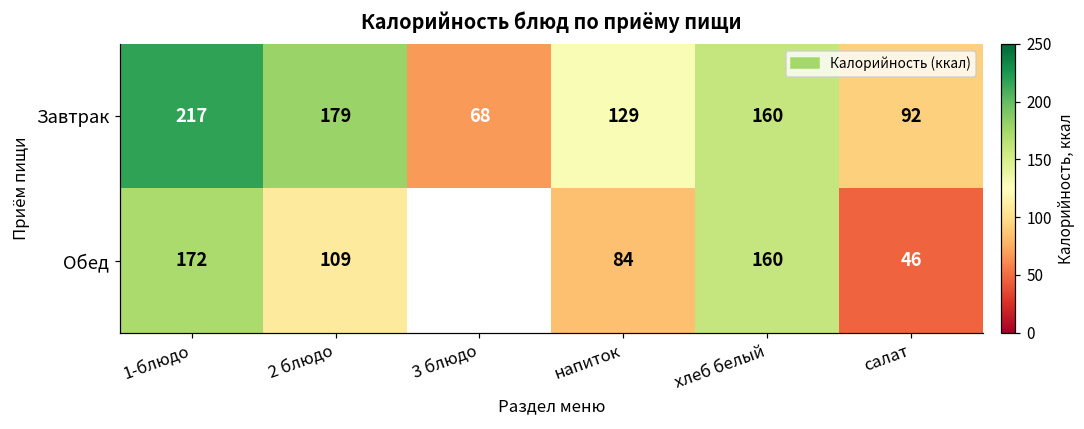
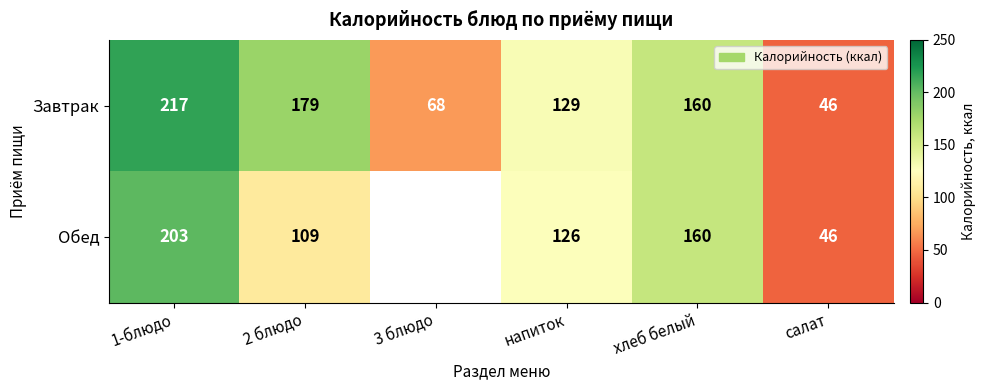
Завтрак, салат: 92 -> 46
Обед, 1-блюдо: 172 -> 203
Обед, напиток: 84 -> 126
